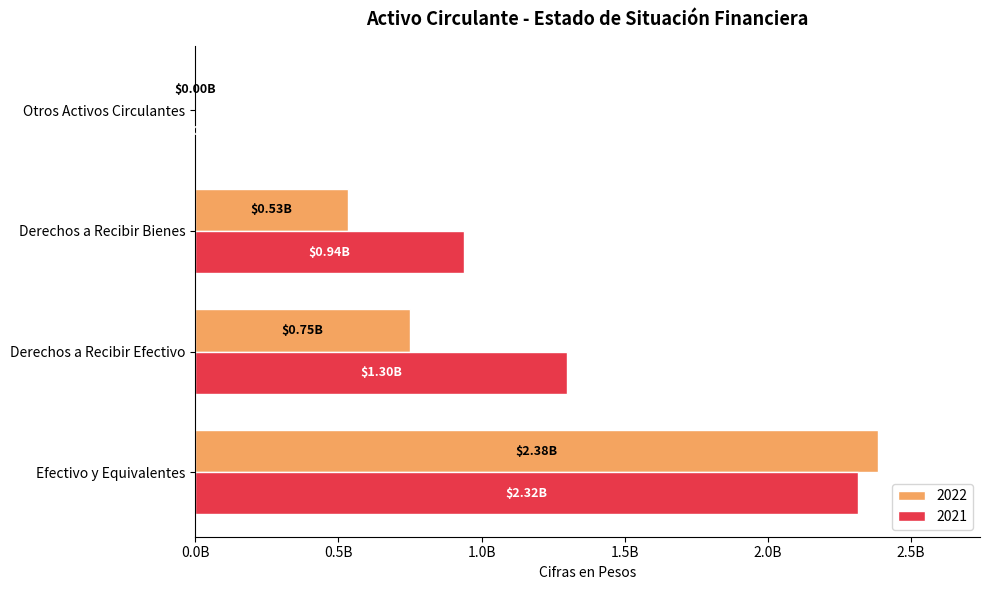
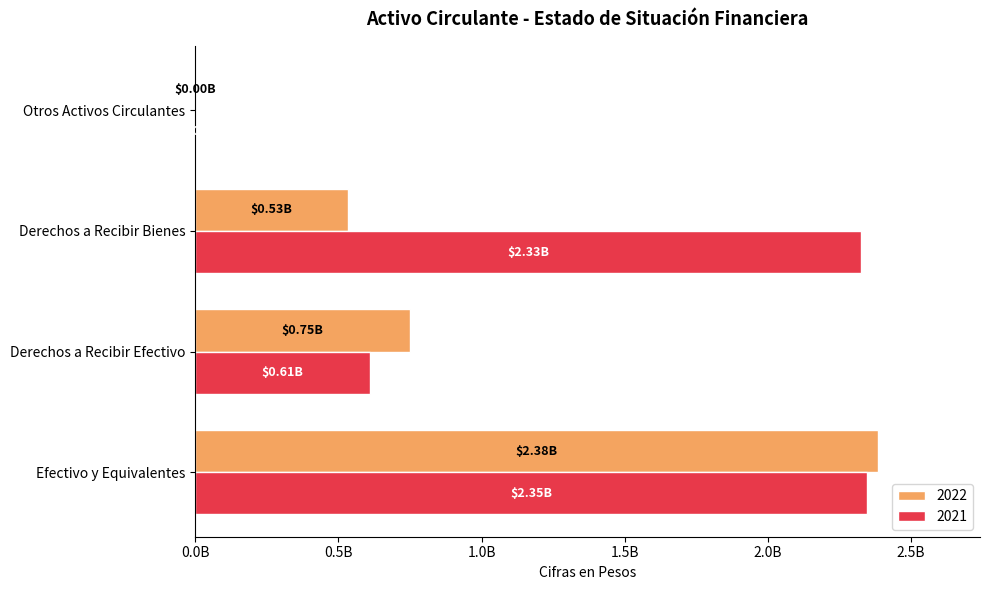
2021, Derechos a Recibir Bienes: $0.94B -> $2.33B
2021, Derechos a Recibir Efectivo: $1.30B -> $0.61B
2021, Efectivo y Equivalentes: $2.32B -> $2.35B
